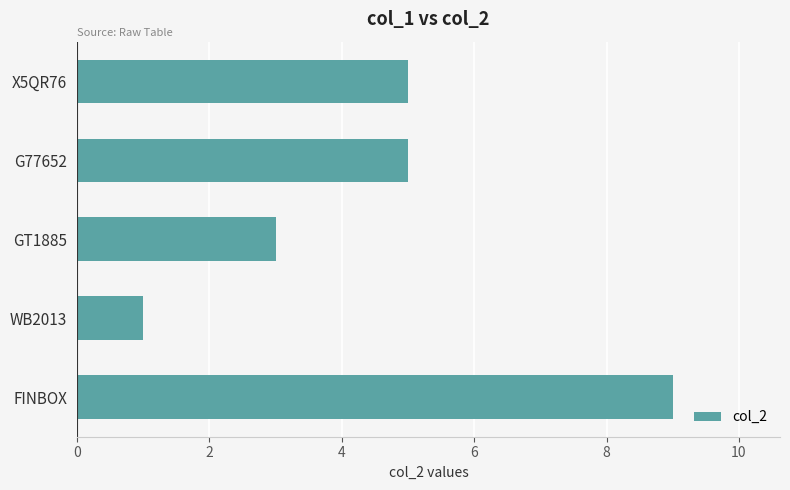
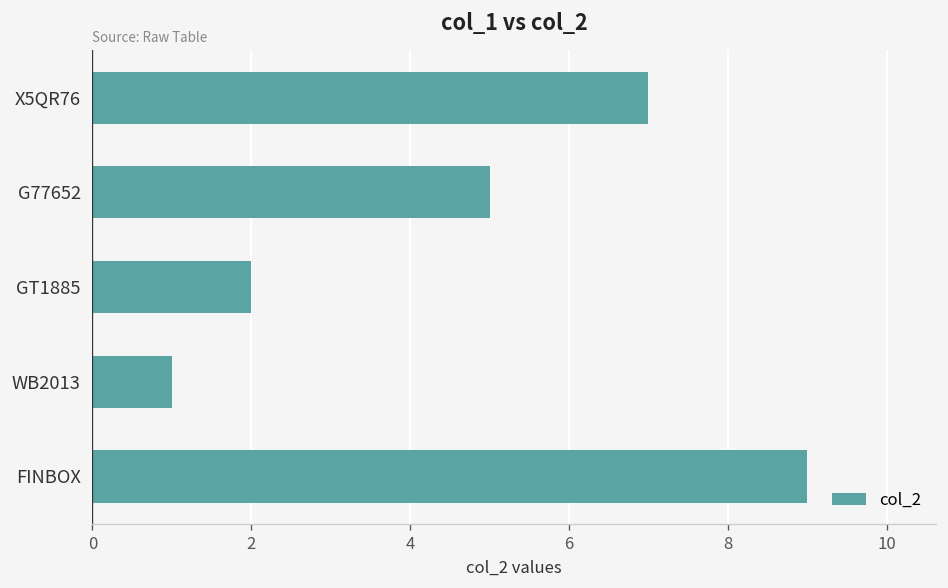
X5QR76: 5 -> 7
GT1885: 3 -> 2
